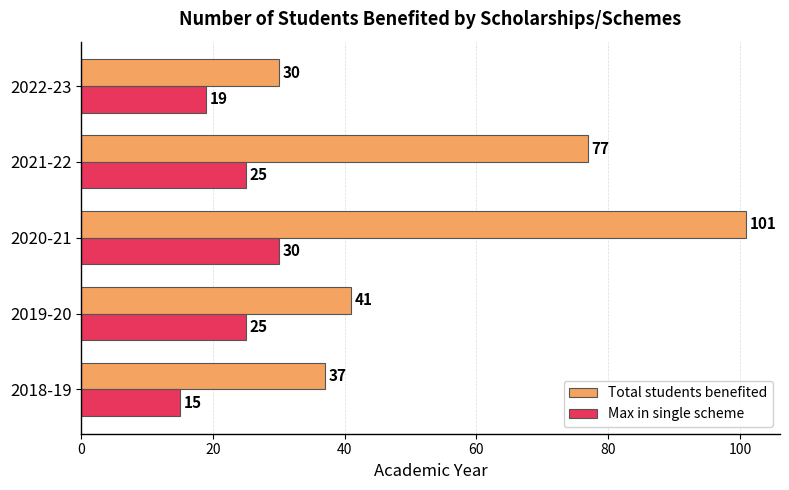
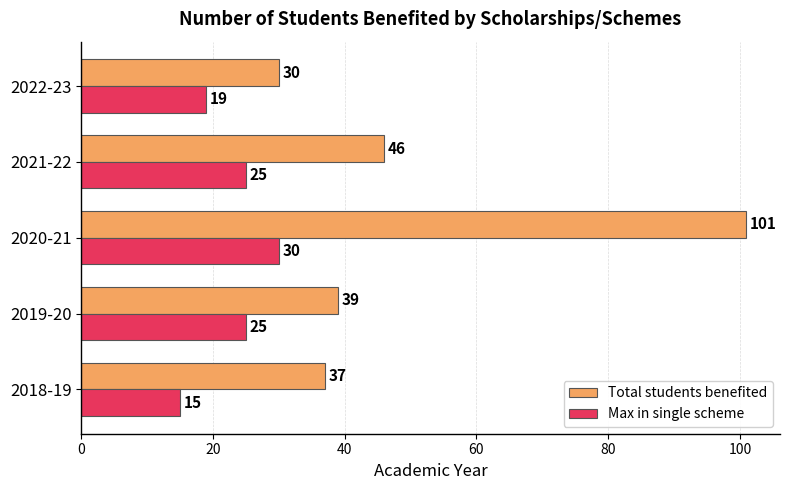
Total students benefited, 2021-22: 77 -> 46
Total students benefited, 2019-20: 41 -> 39
